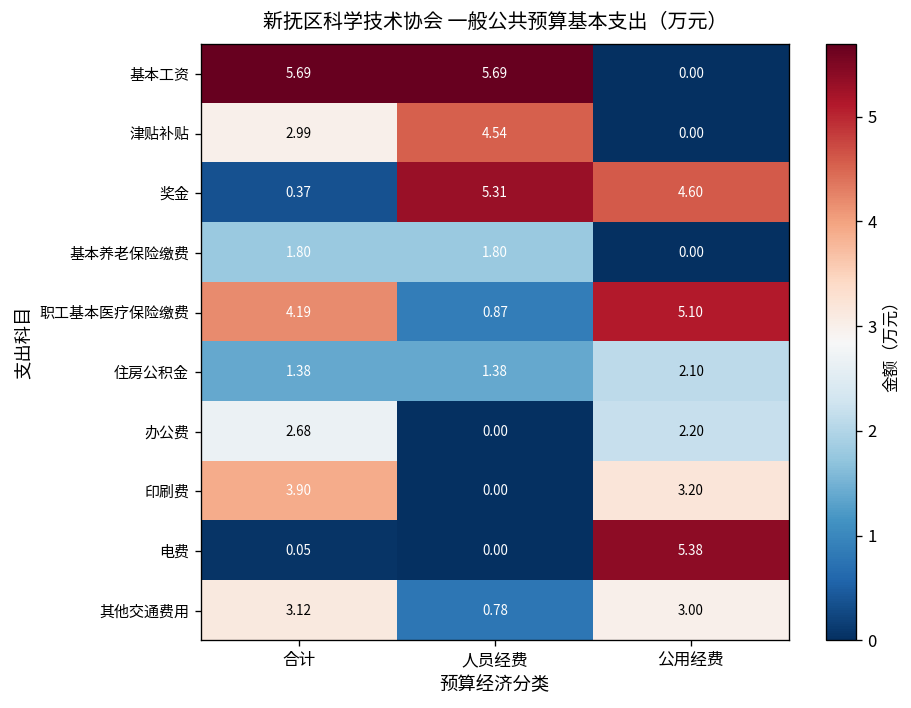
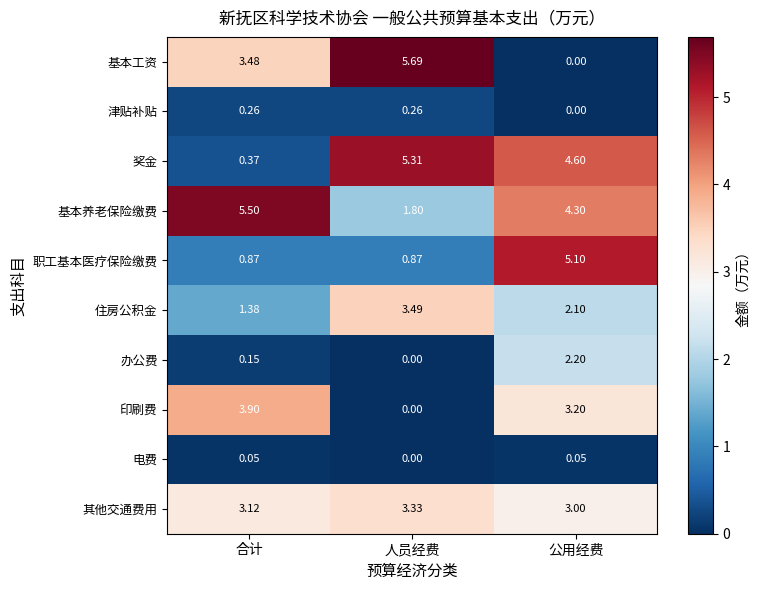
基本工资, 合计: 5.69 -> 3.48
津贴补贴, 合计: 2.99 -> 0.26
津贴补贴, 人员经费: 4.54 -> 0.26
基本养老保险缴费, 合计: 1.80 -> 5.50
基本养老保险缴费, 公用经费: 0.00 -> 4.30
职工基本医疗保险缴费, 合计: 4.19 -> 0.87
住房公积金, 人员经费: 1.38 -> 3.49
办公费, 合计: 2.68 -> 0.15
电费, 公用经费: 5.38 -> 0.05
其他交通费用, 人员经费: 0.78 -> 3.33
